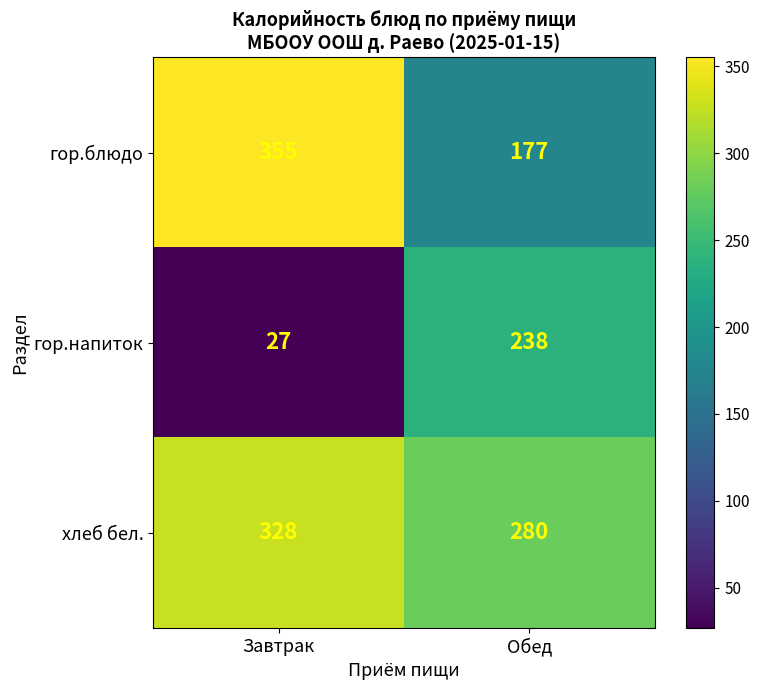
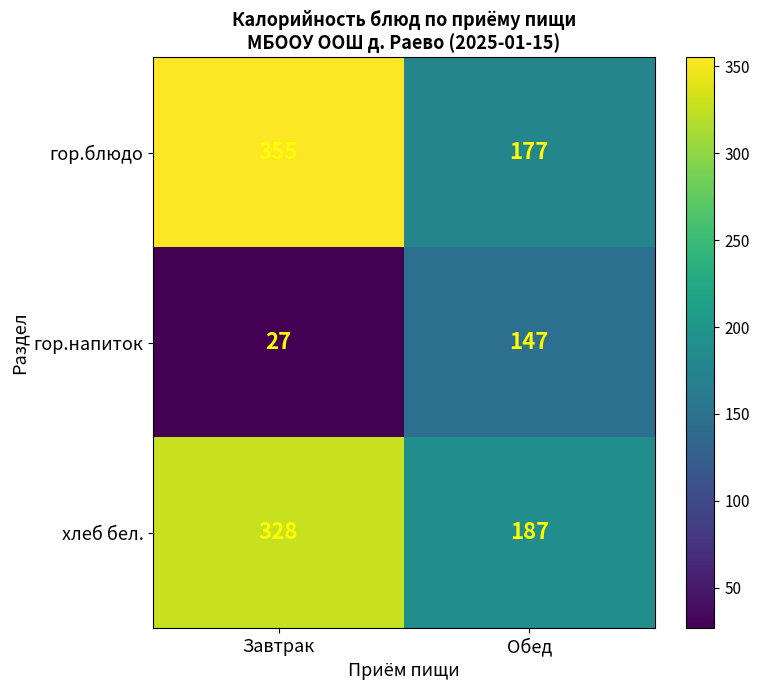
гор.напиток, Обед: 238 -> 147
хлеб бел., Обед: 280 -> 187
